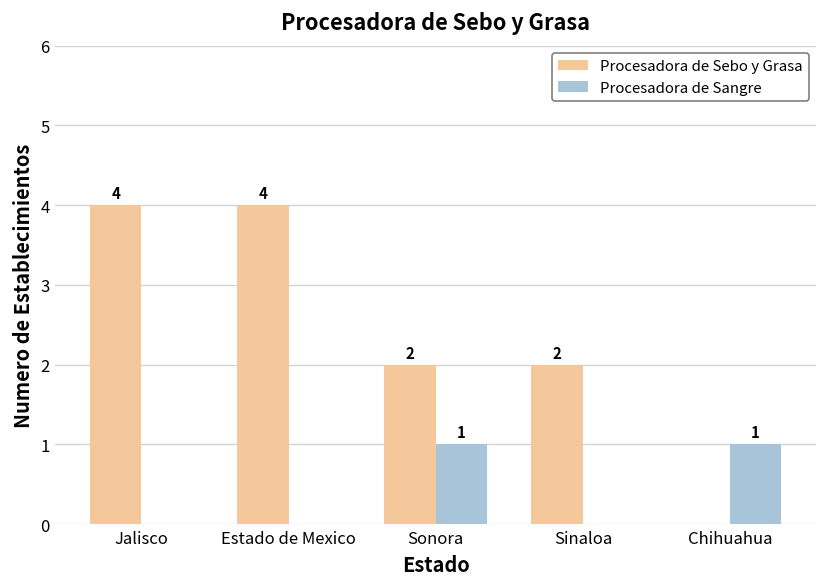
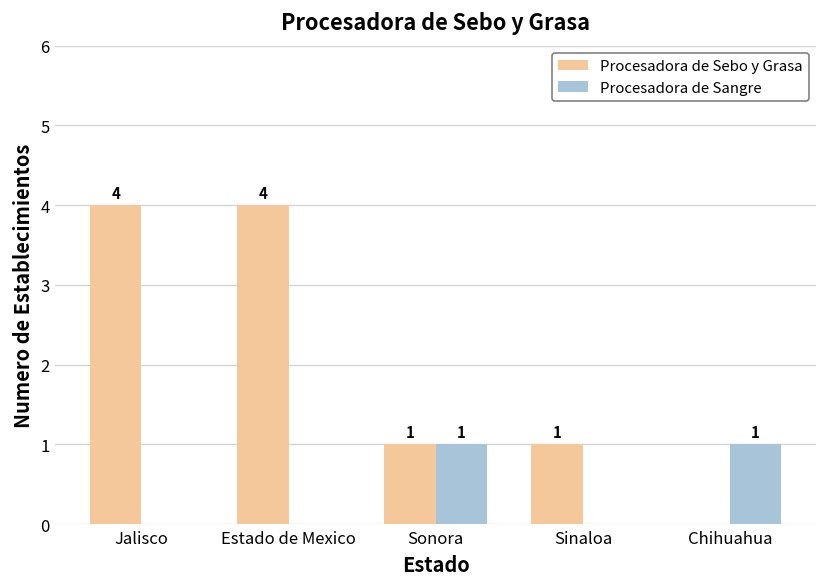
Procesadora de Sebo y Grasa, Sonora: 2 -> 1
Procesadora de Sebo y Grasa, Sinaloa: 2 -> 1
